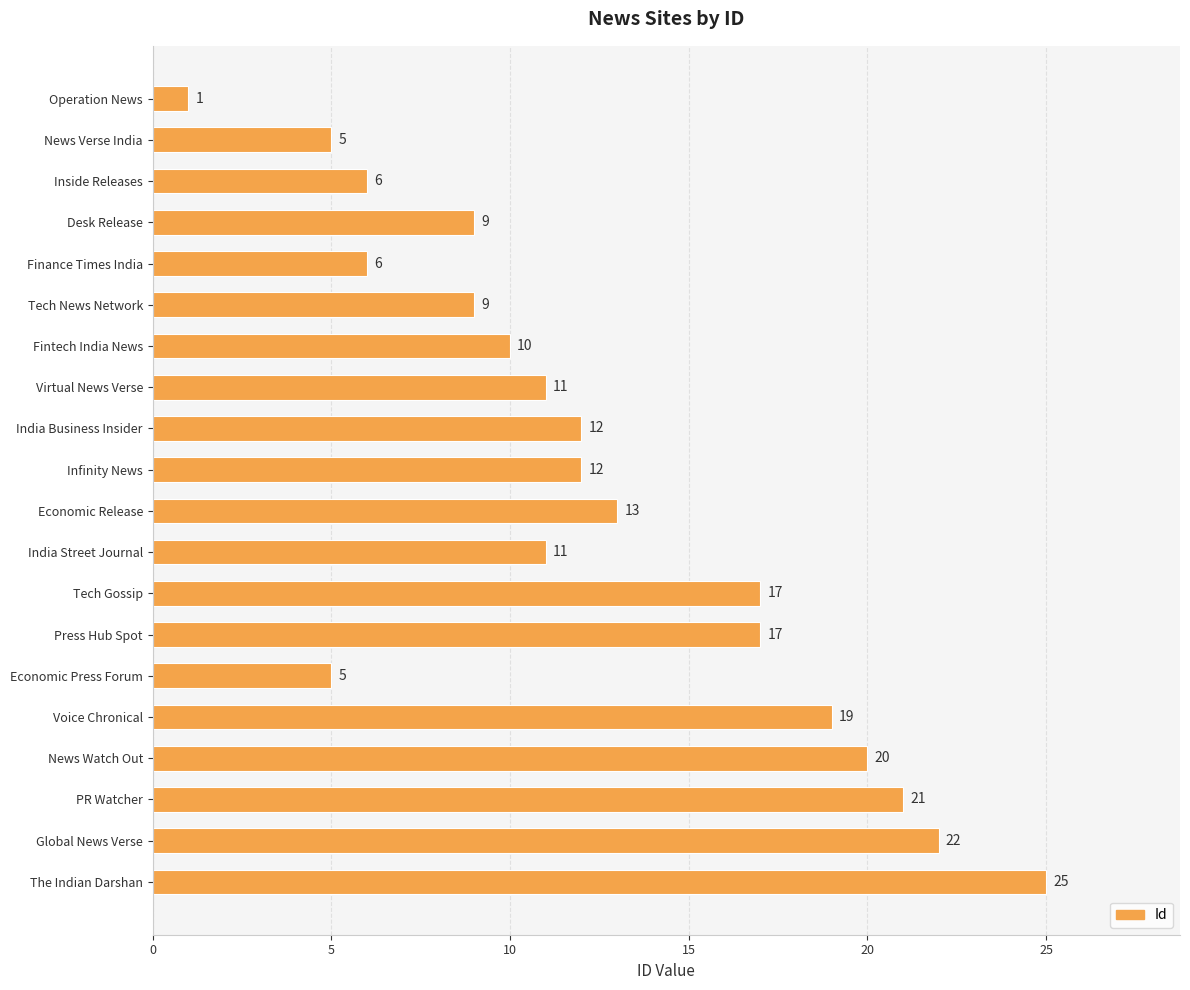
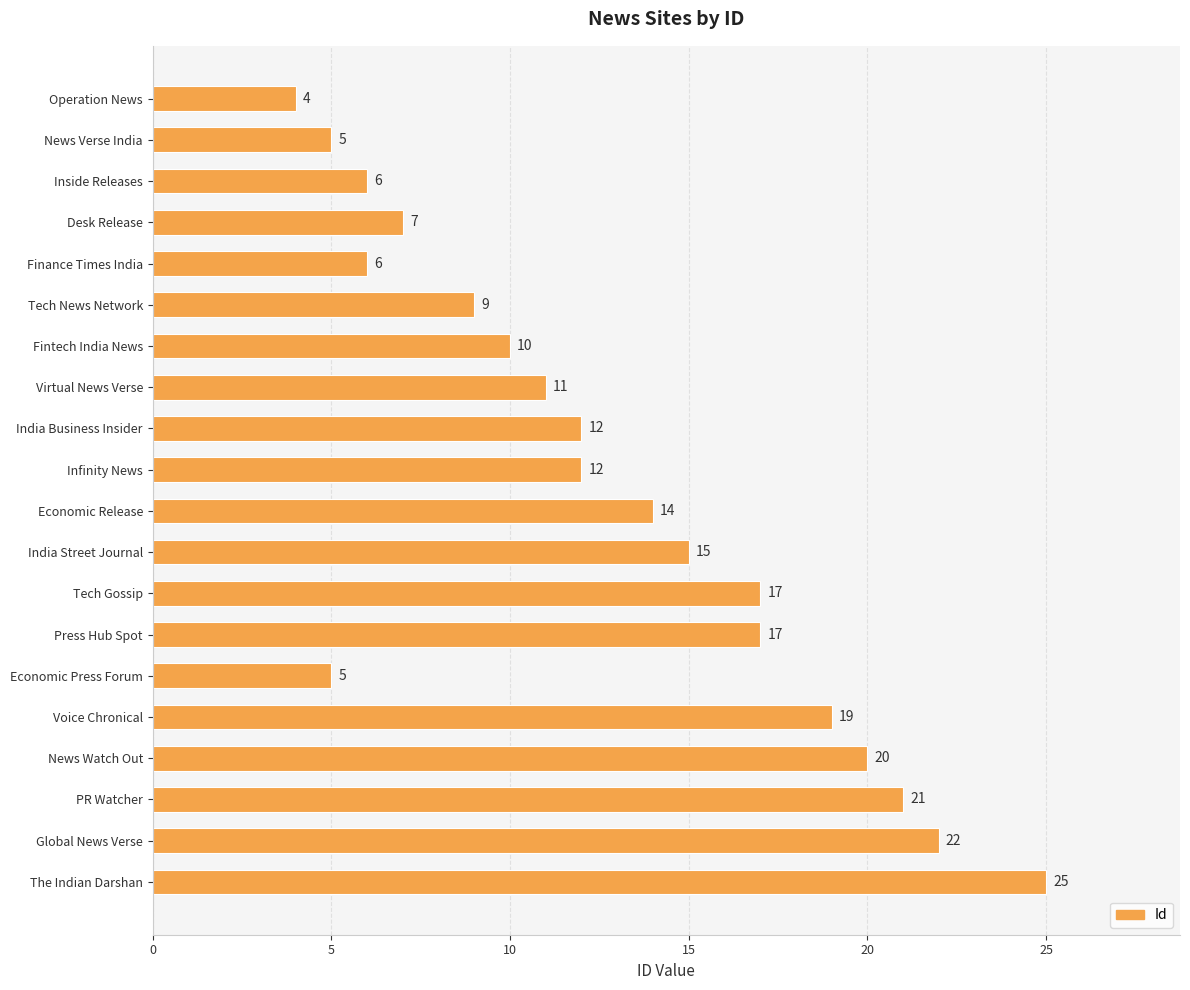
Operation News: 1 -> 4
Desk Release: 9 -> 7
Economic Release: 13 -> 14
India Street Journal: 11 -> 15
